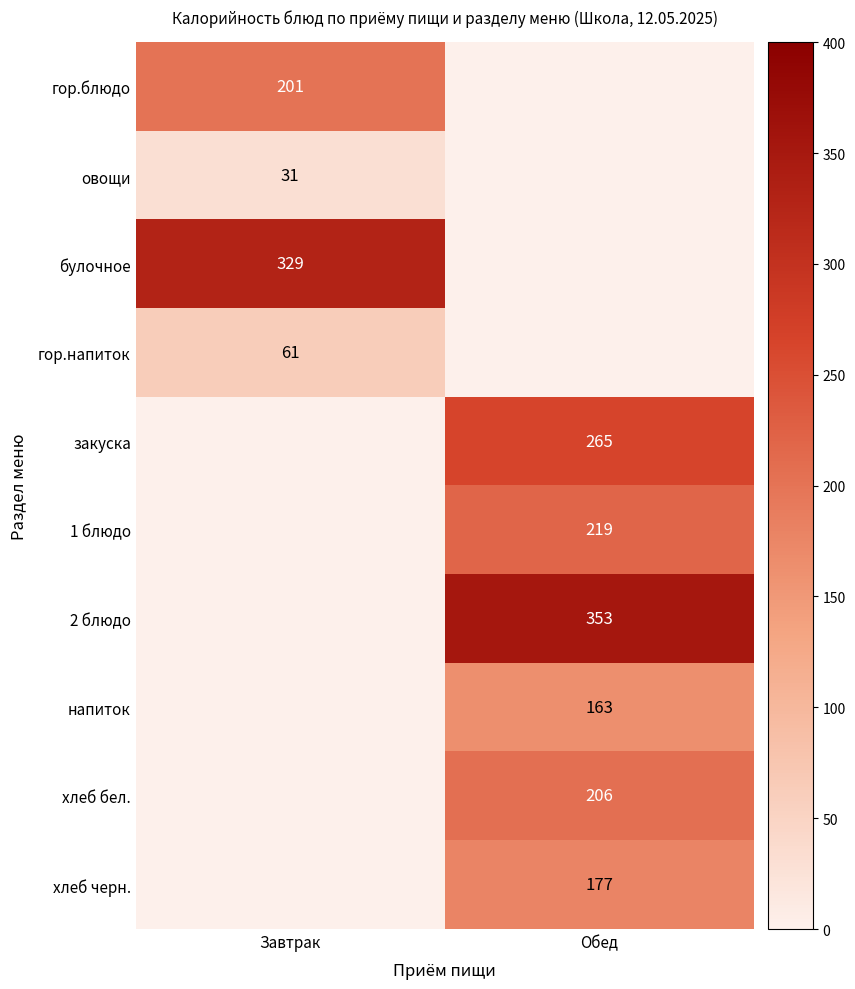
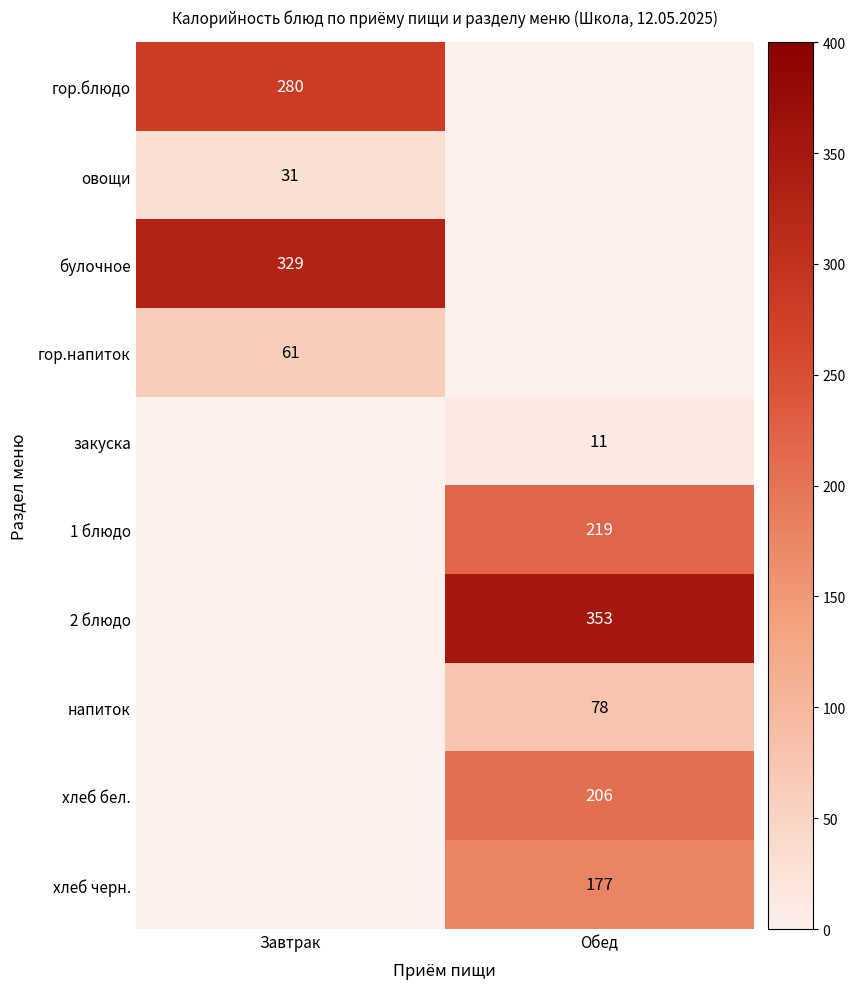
гор.блюдо, Завтрак: 201 -> 280
закуска, Обед: 265 -> 11
напиток, Обед: 163 -> 78
